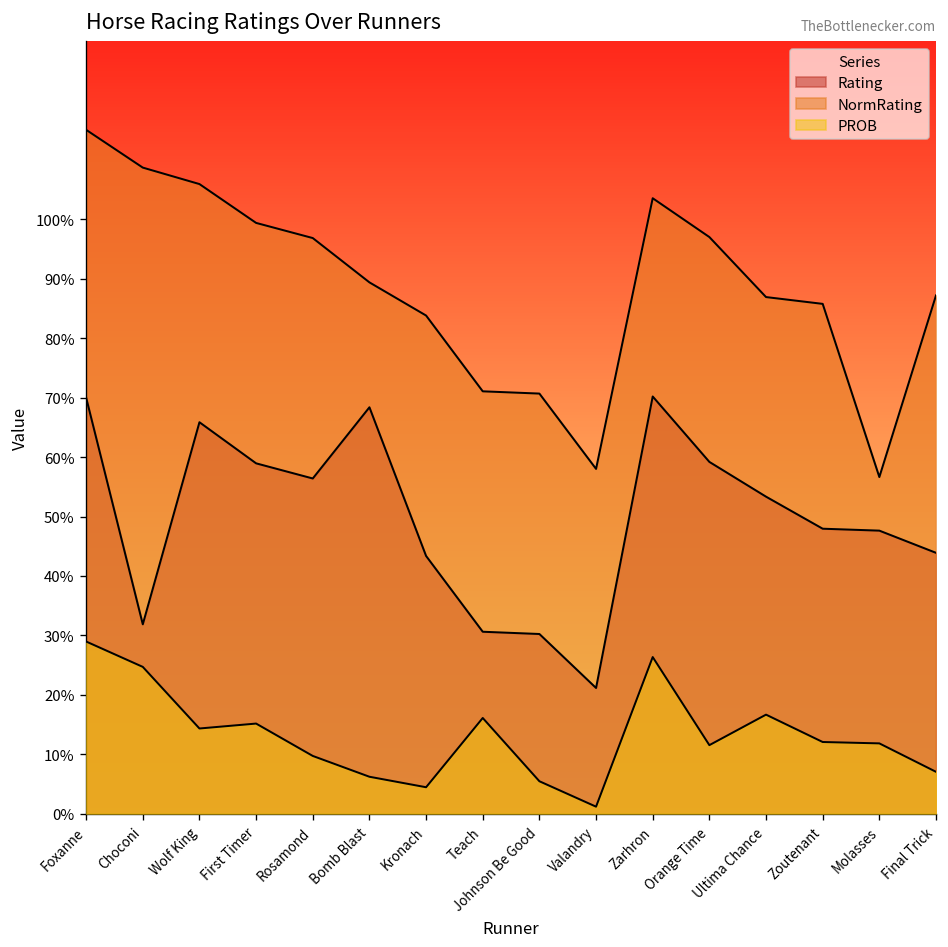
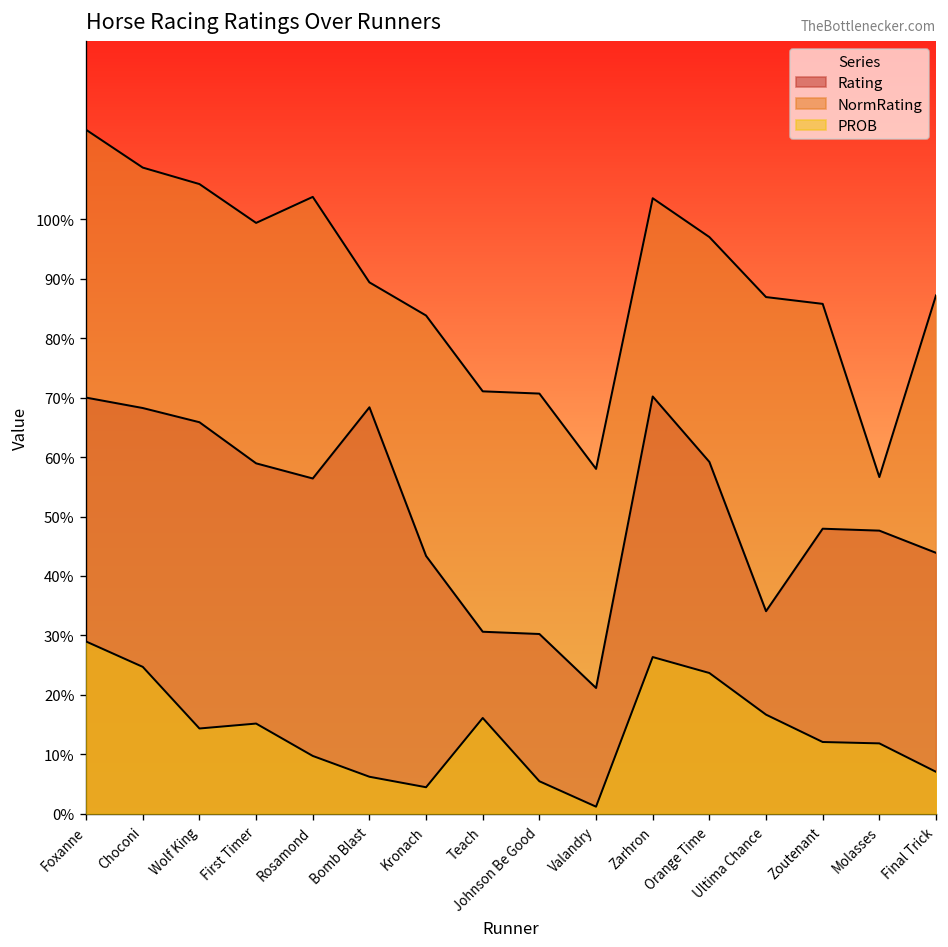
Rating, Choconi: 32% -> 68%
NormRating, Rosamond: 97% -> 104%
PROB, Orange Time: 12% -> 24%
Rating, Ultima Chance: 53% -> 34%
